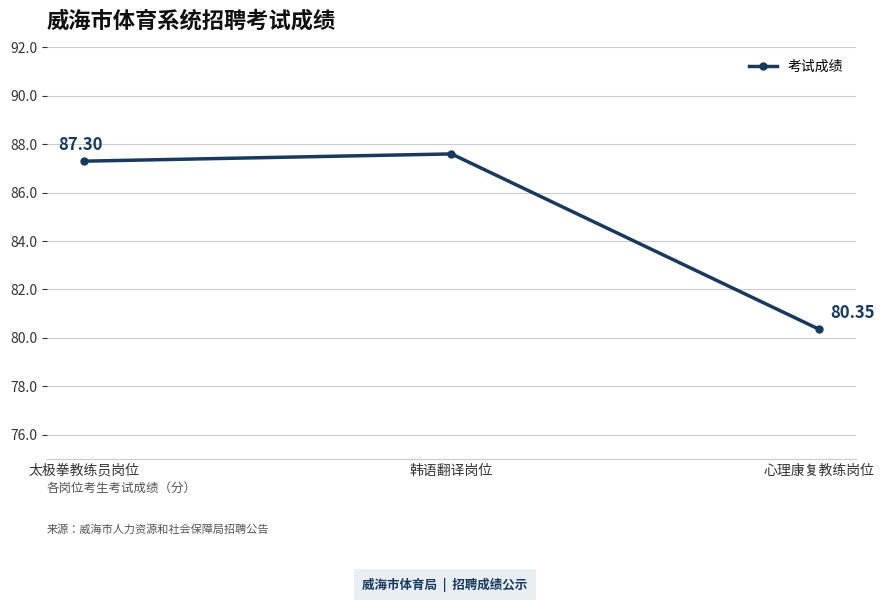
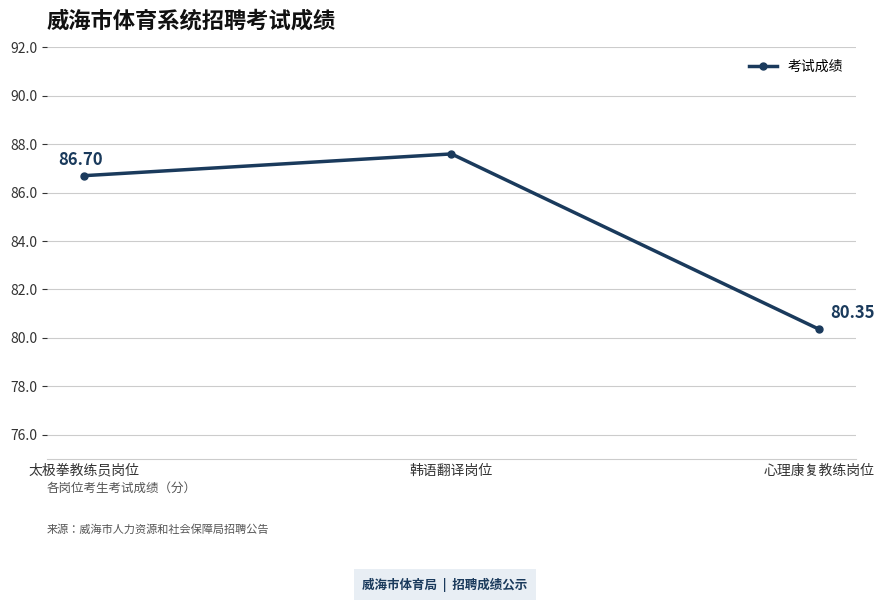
太极拳教练员岗位: 87.30 -> 86.70
